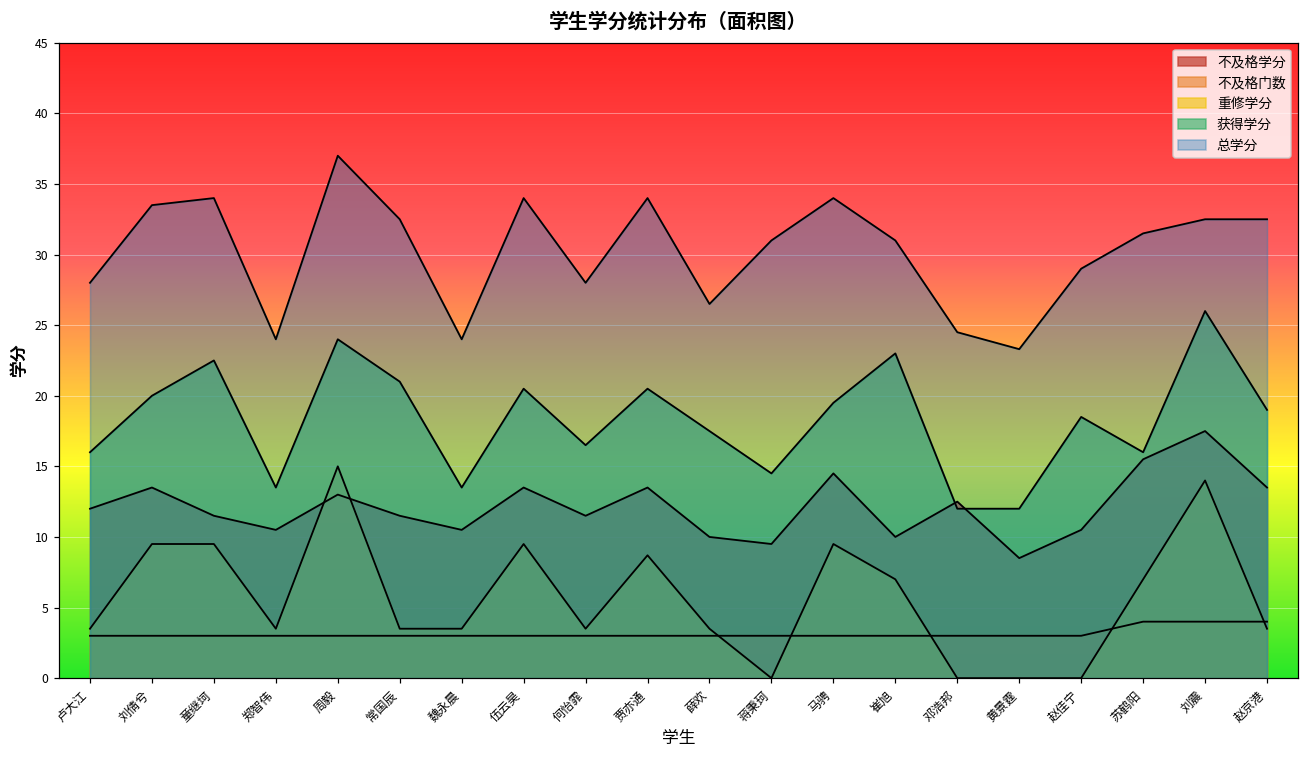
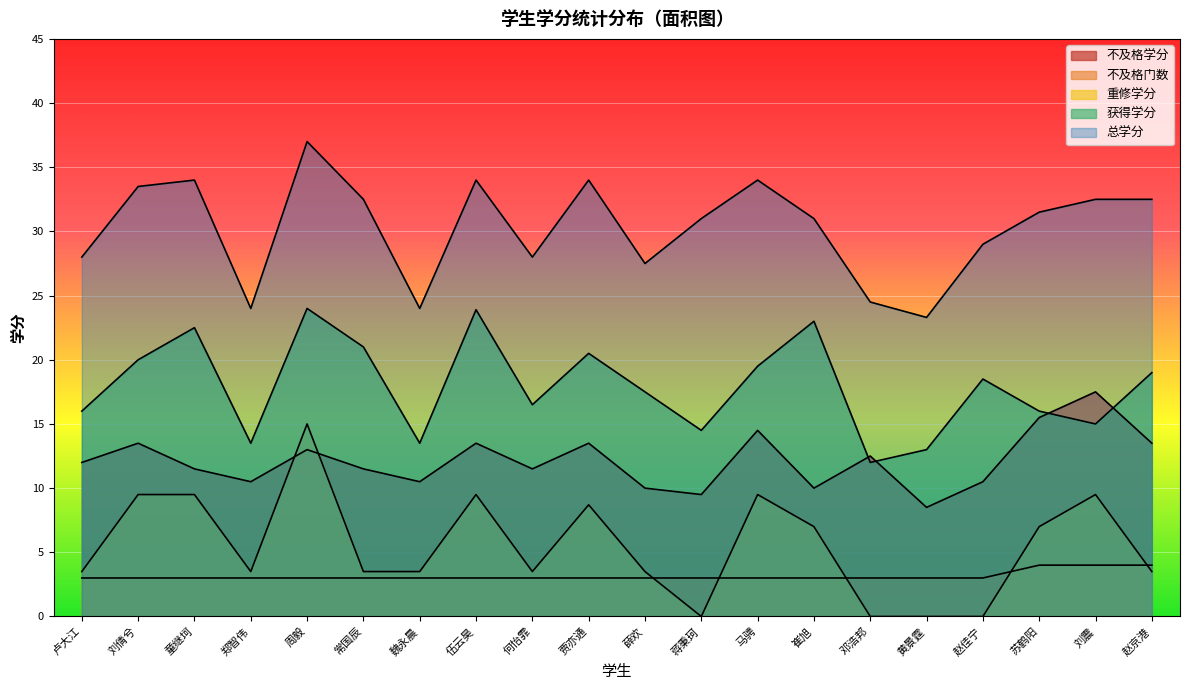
获得学分, 伍云昊: 20.5 -> 23.9
总学分, 薛欢: 26.5 -> 27.5
获得学分, 黄景霆: 12 -> 13
重修学分, 刘震: 14.0 -> 9.5
获得学分, 刘震: 26 -> 15
